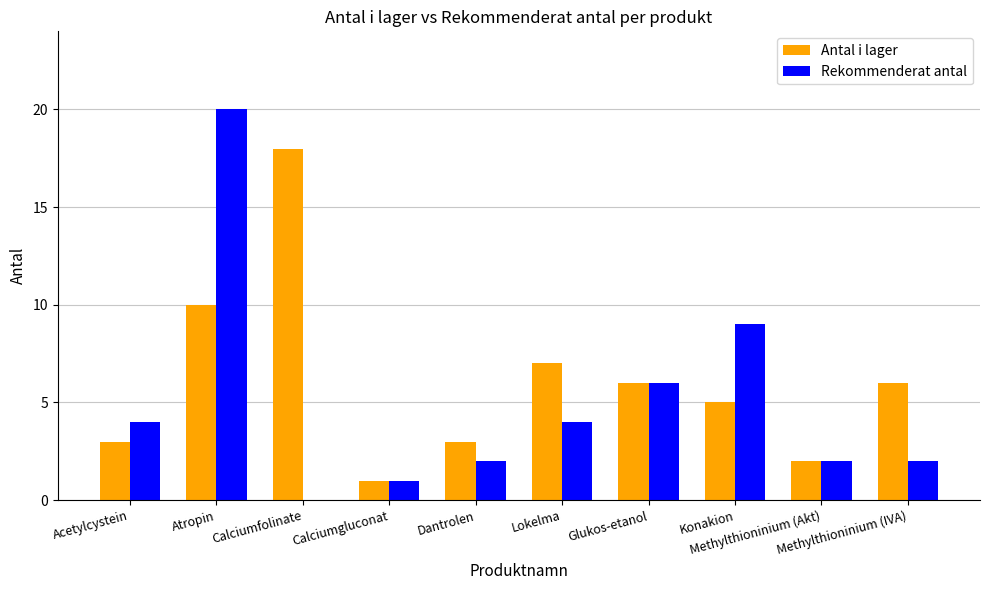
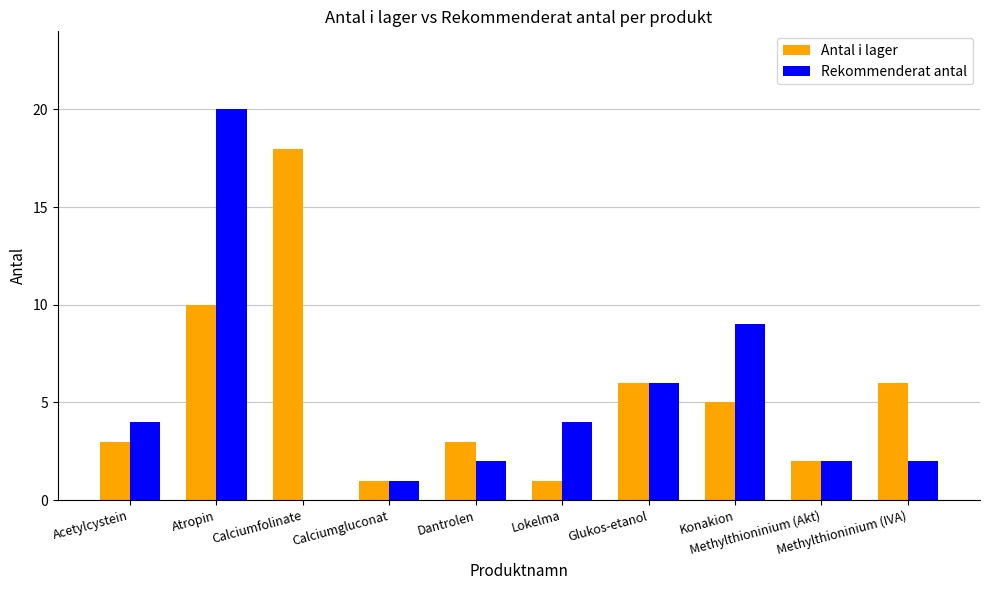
Antal i lager, Lokelma: 7 -> 1
